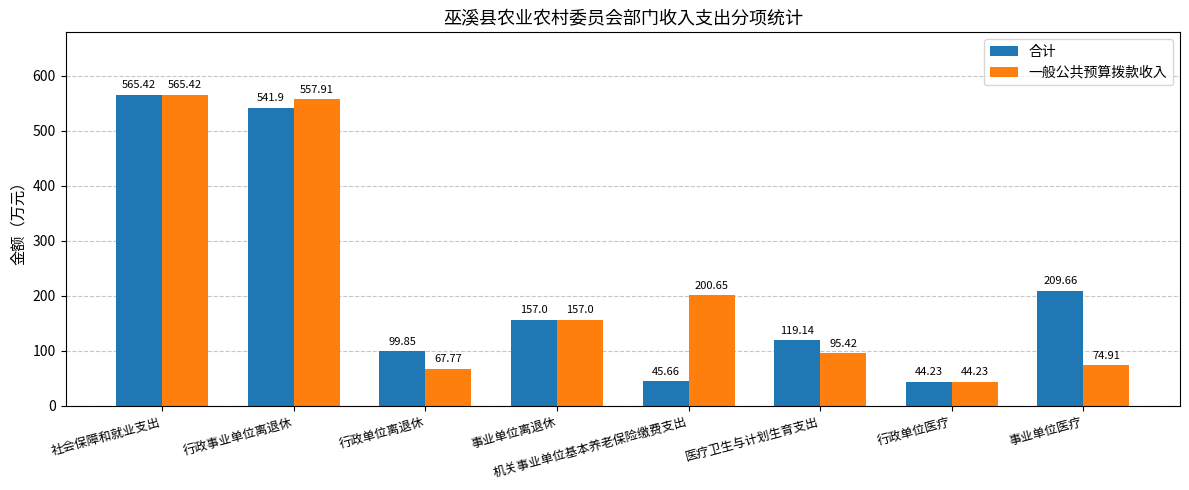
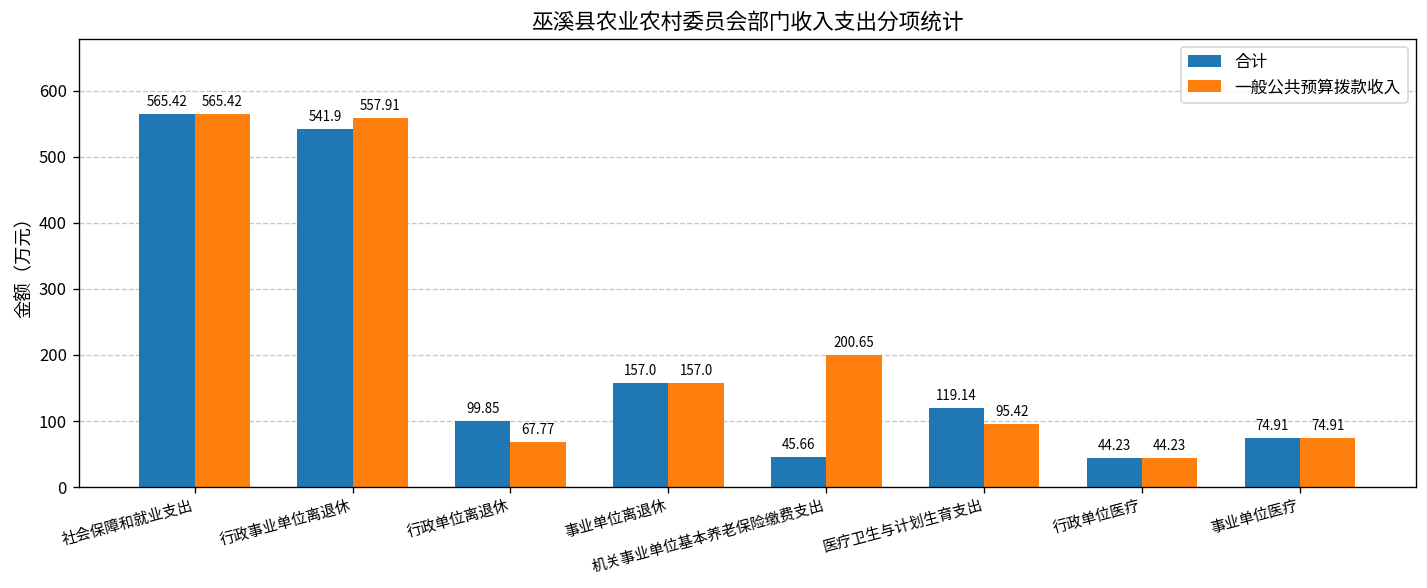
合计, 事业单位医疗: 209.66 -> 74.91
